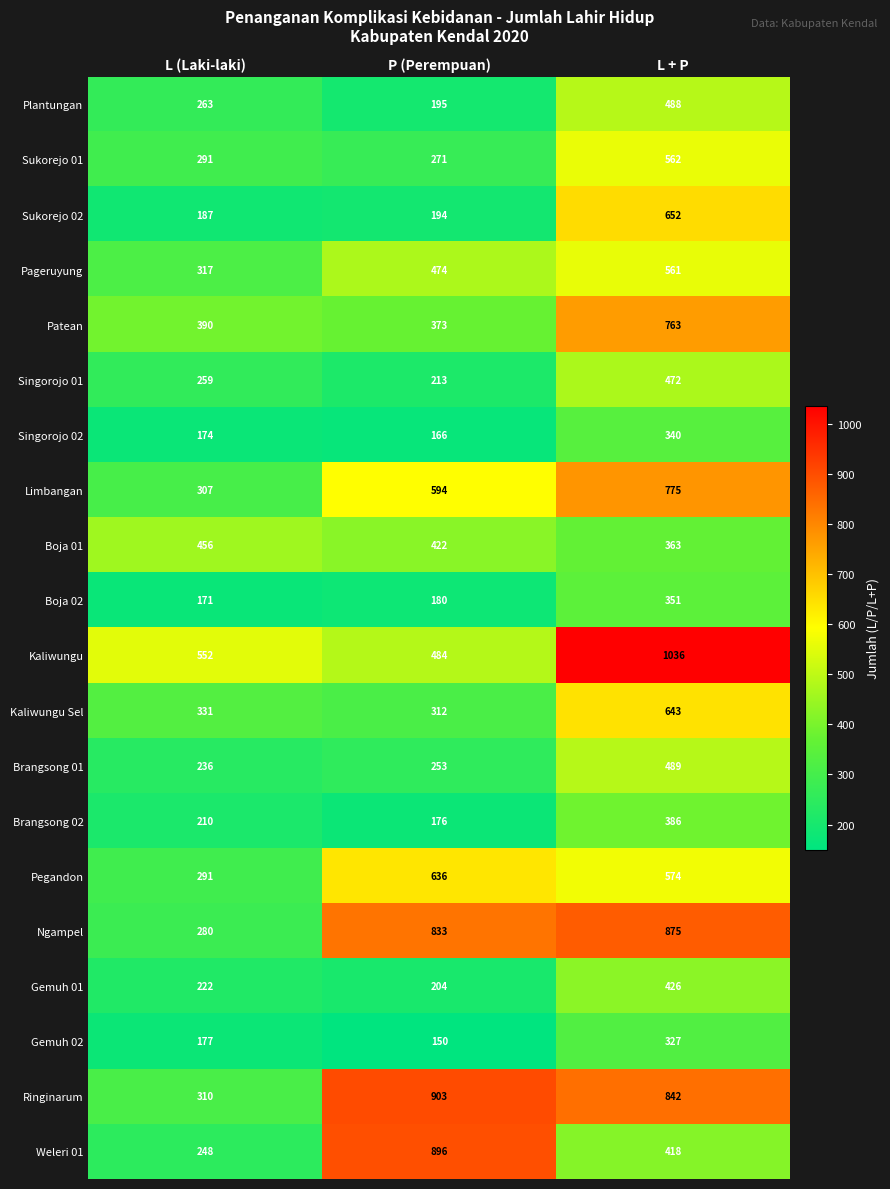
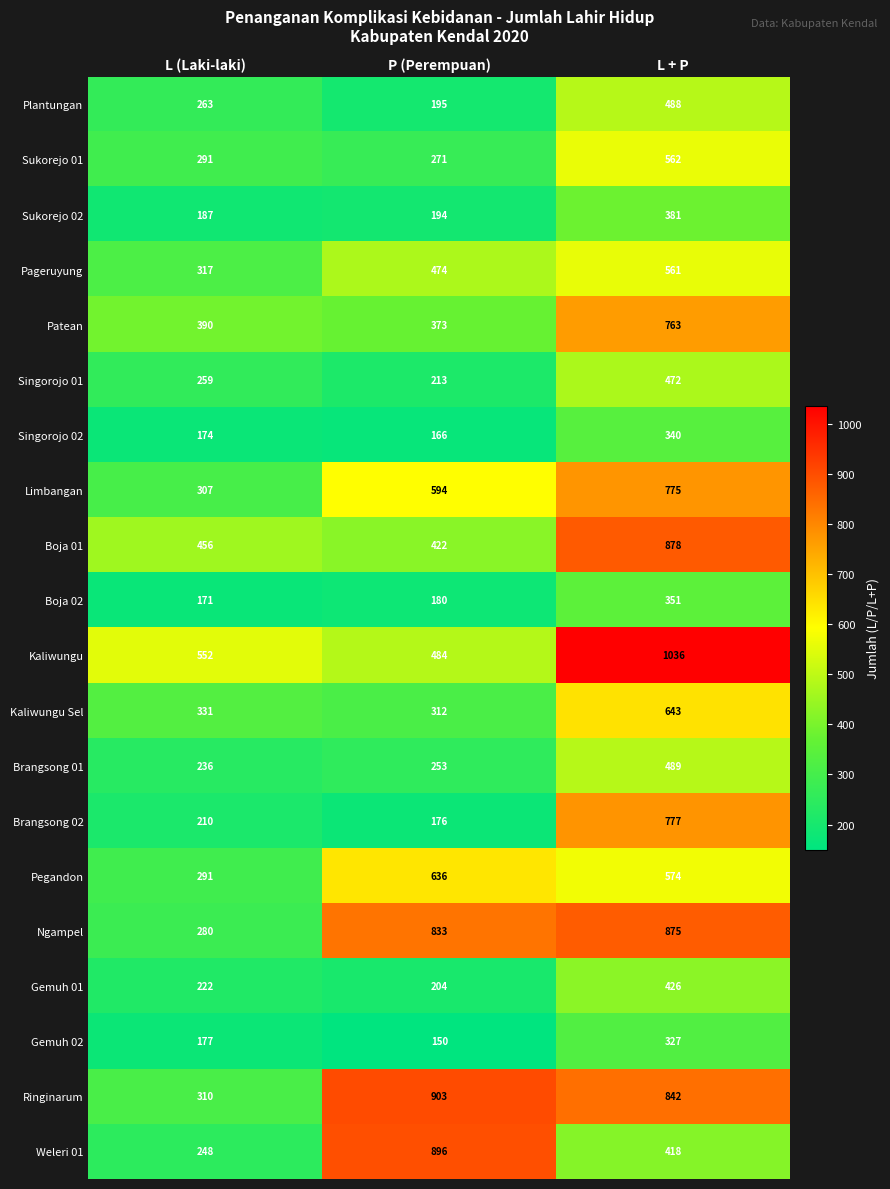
Sukorejo 02, L + P: 652 -> 381
Boja 01, L + P: 363 -> 878
Brangsong 02, L + P: 386 -> 777
